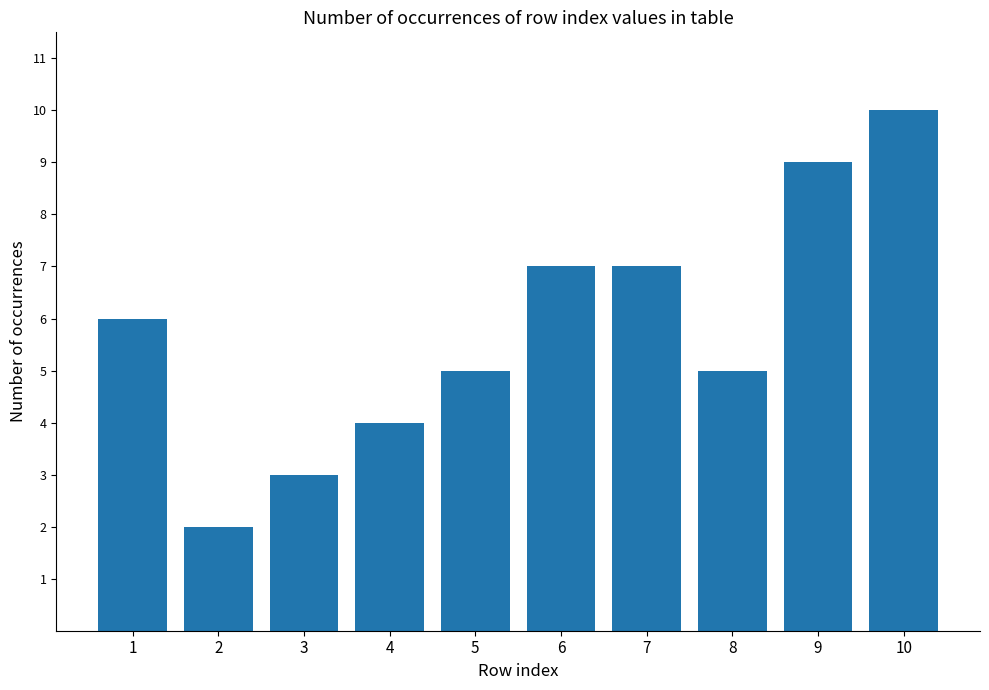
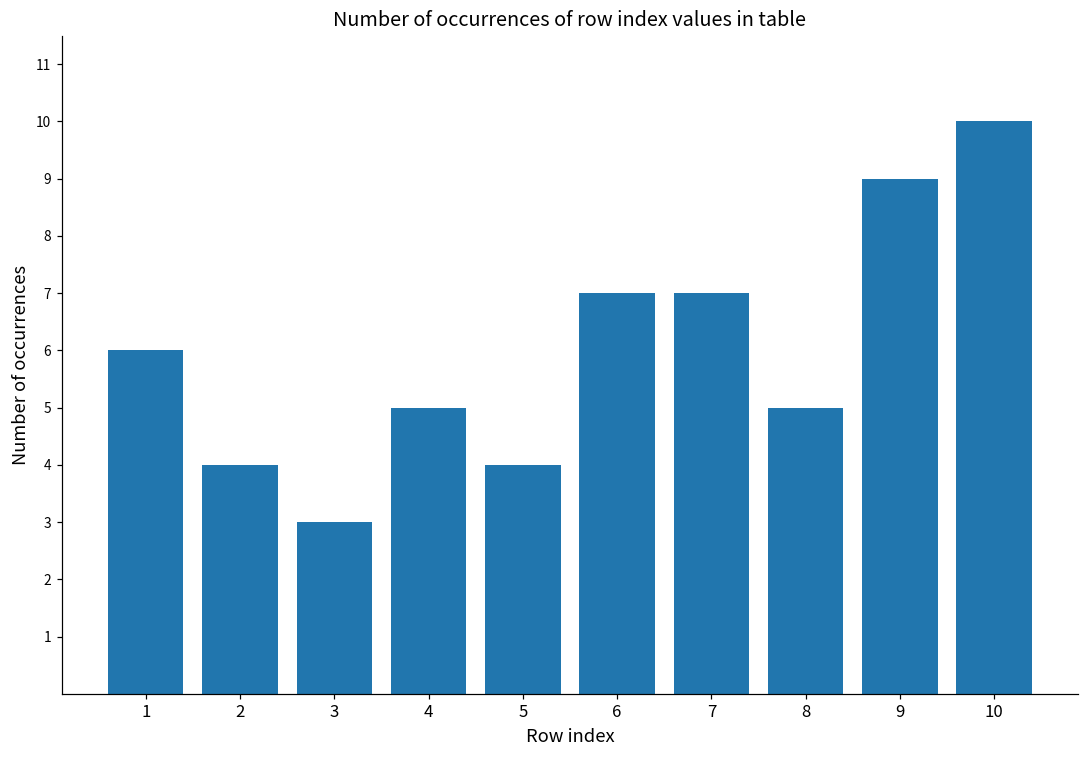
2: 2 -> 4
4: 4 -> 5
5: 5 -> 4
